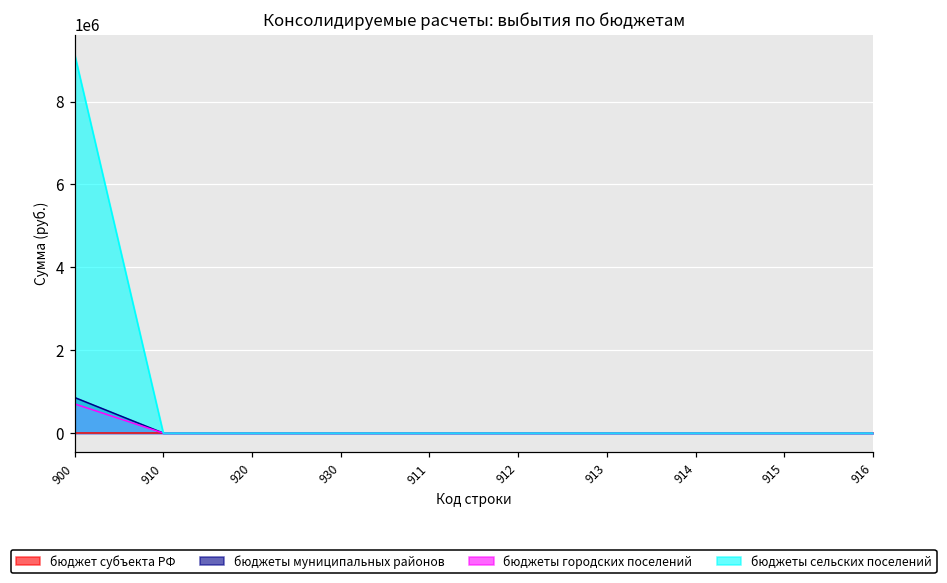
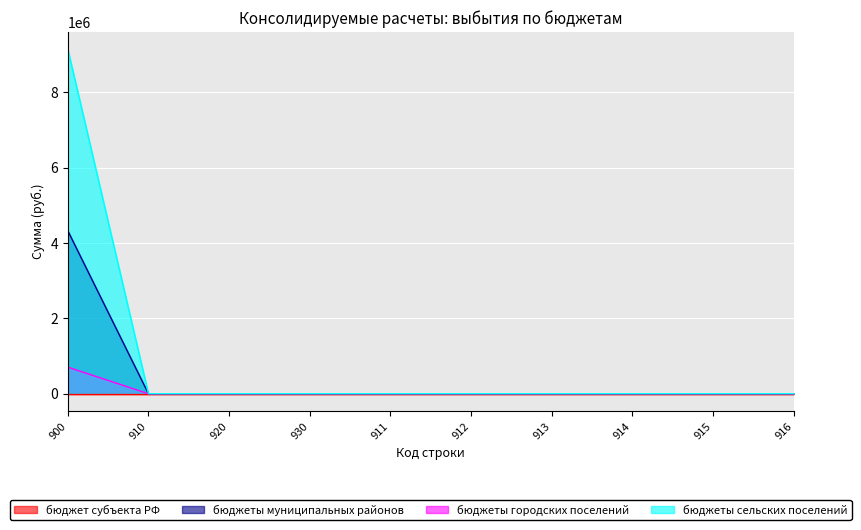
бюджеты муниципальных районов, 900: 900000 -> 4300000
